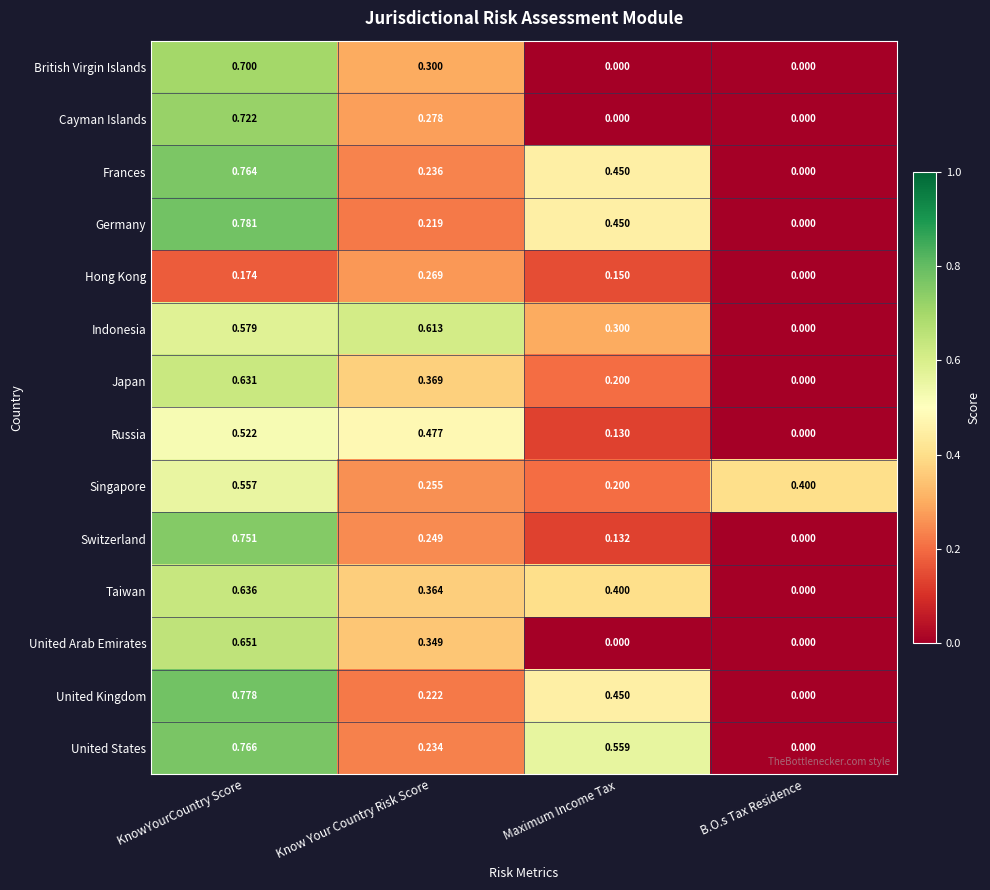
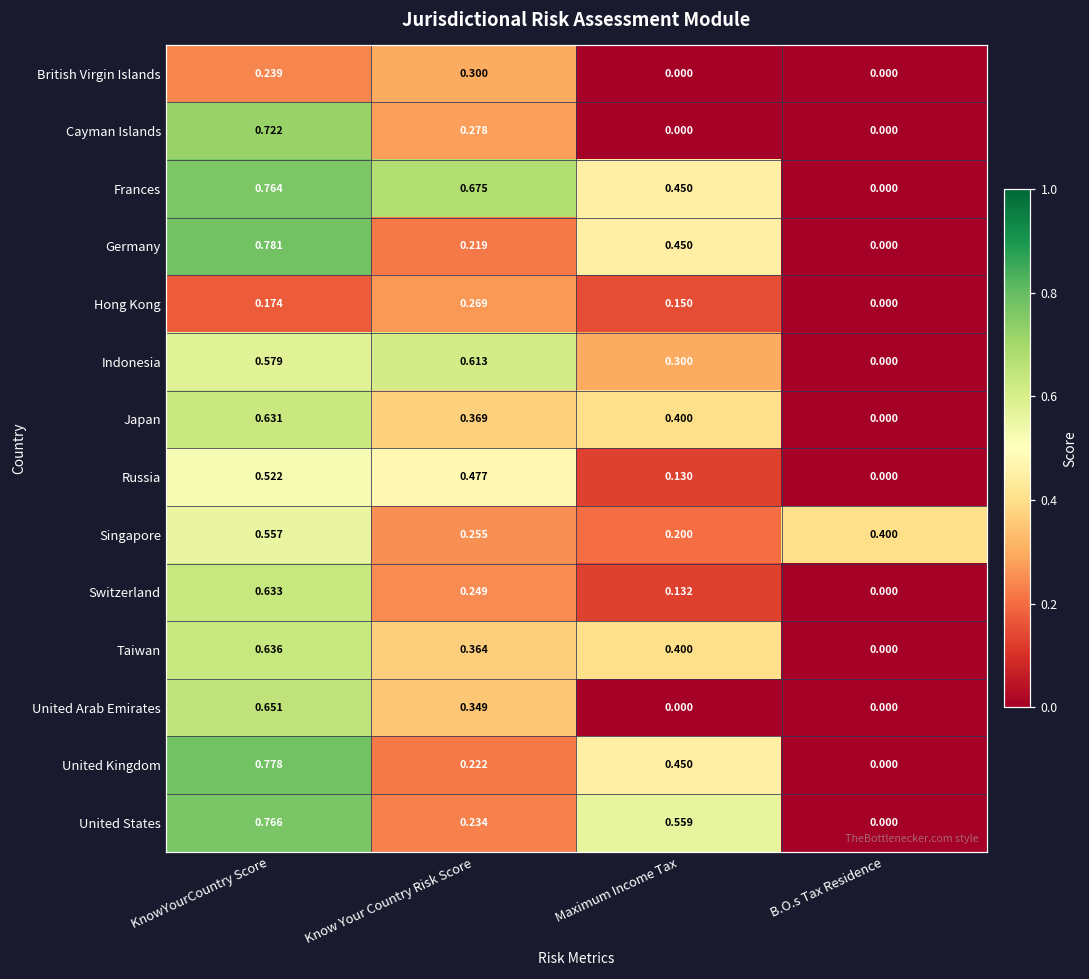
British Virgin Islands, KnowYourCountry Score: 0.700 -> 0.239
Frances, Know Your Country Risk Score: 0.236 -> 0.675
Japan, Maximum Income Tax: 0.200 -> 0.400
Switzerland, KnowYourCountry Score: 0.751 -> 0.633
